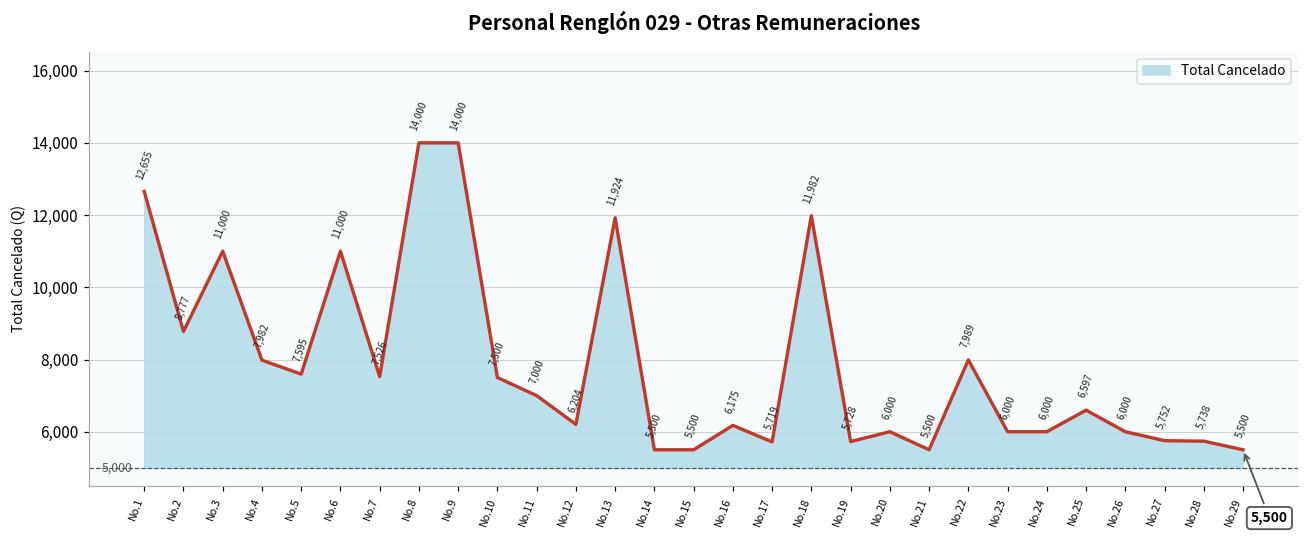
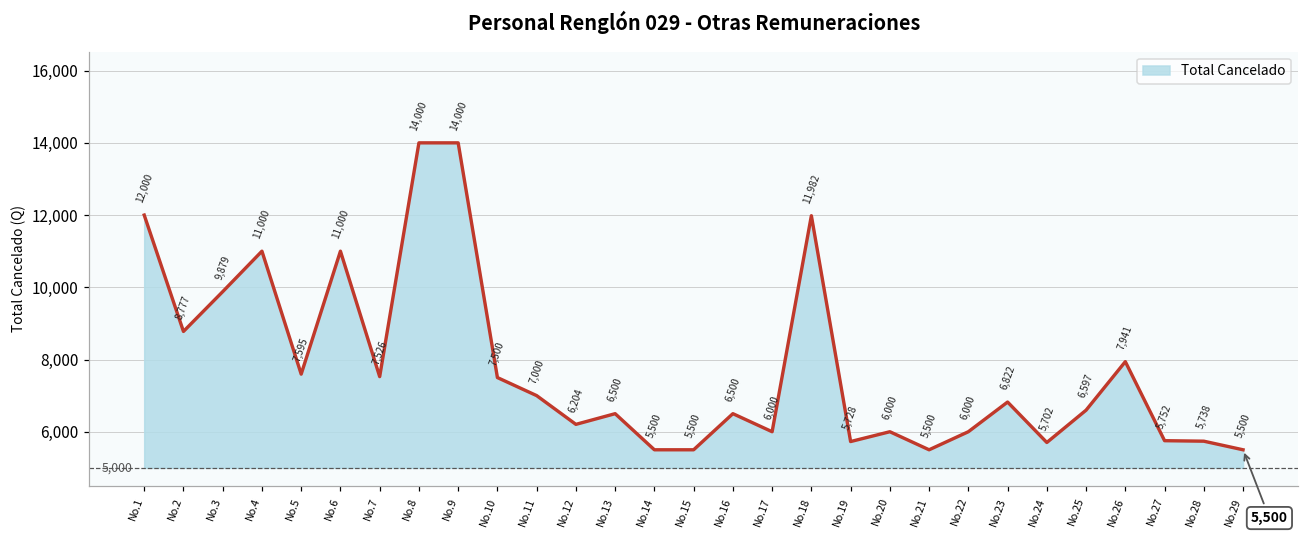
No.1: 12,655 -> 12,000
No.3: 11,000 -> 9,879
No.4: 7,982 -> 11,000
No.13: 11,924 -> 6,500
No.16: 6,175 -> 6,500
No.17: 5,719 -> 6,000
No.22: 7,989 -> 6,000
No.23: 6,000 -> 6,822
No.24: 6,000 -> 5,702
No.26: 6,000 -> 7,941
